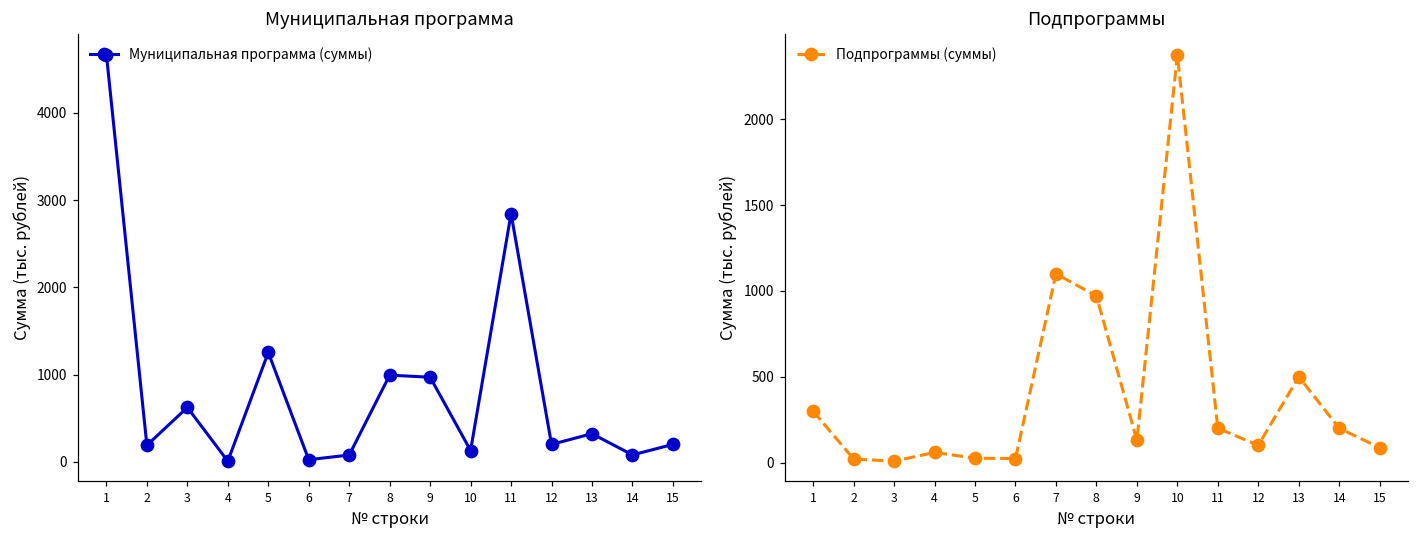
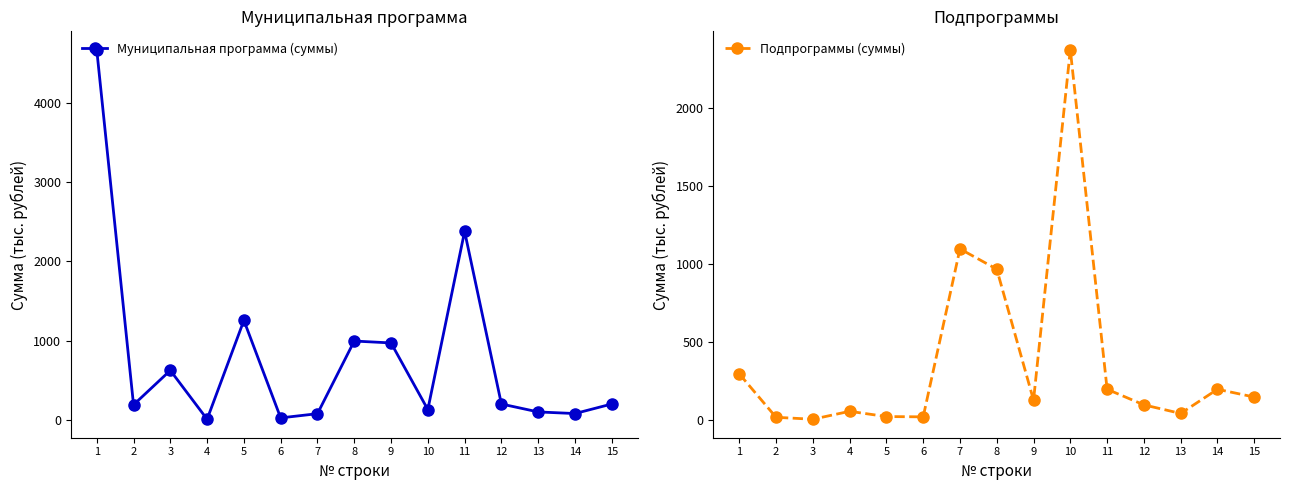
Муниципальная программа, 11: 2800 -> 2400
Муниципальная программа, 13: 300 -> 100
Подпрограммы, 13: 500 -> 50
Подпрограммы, 15: 90 -> 150
